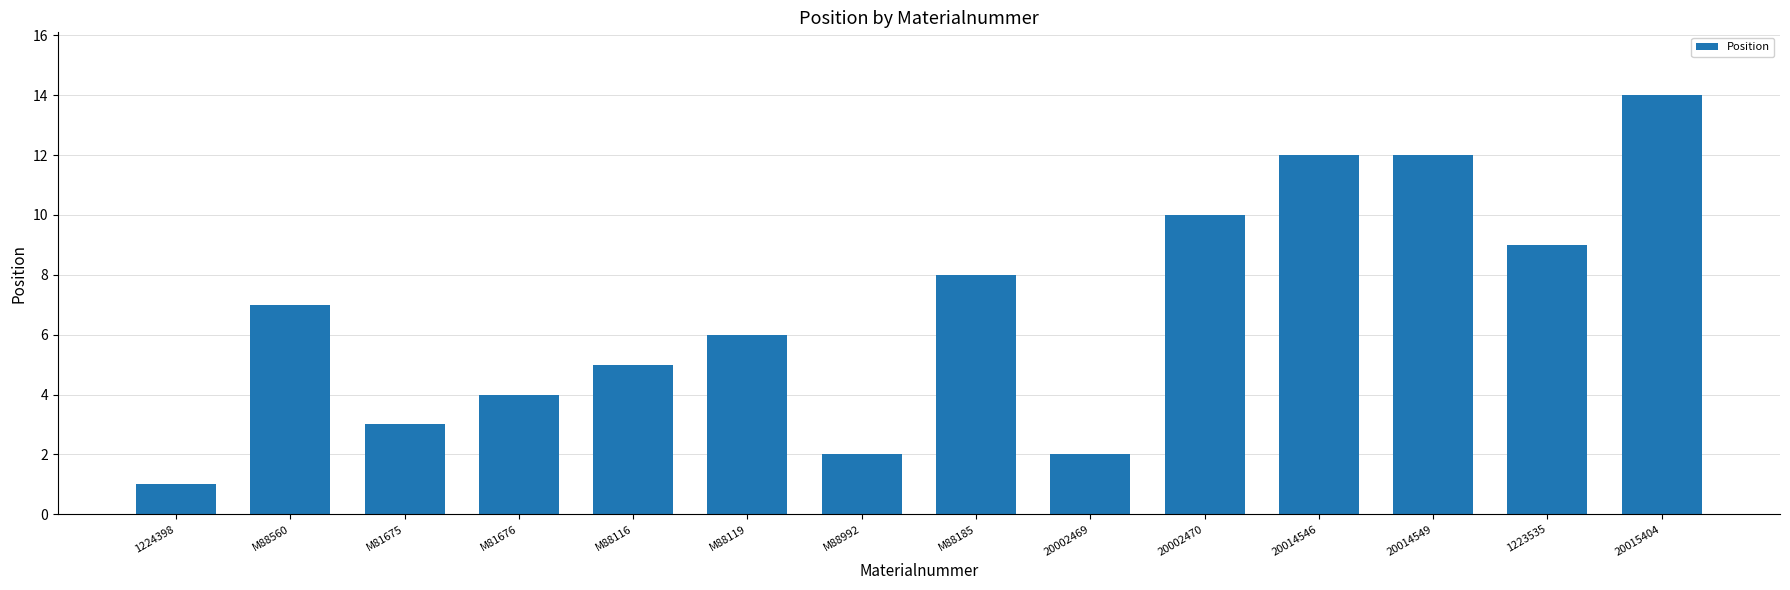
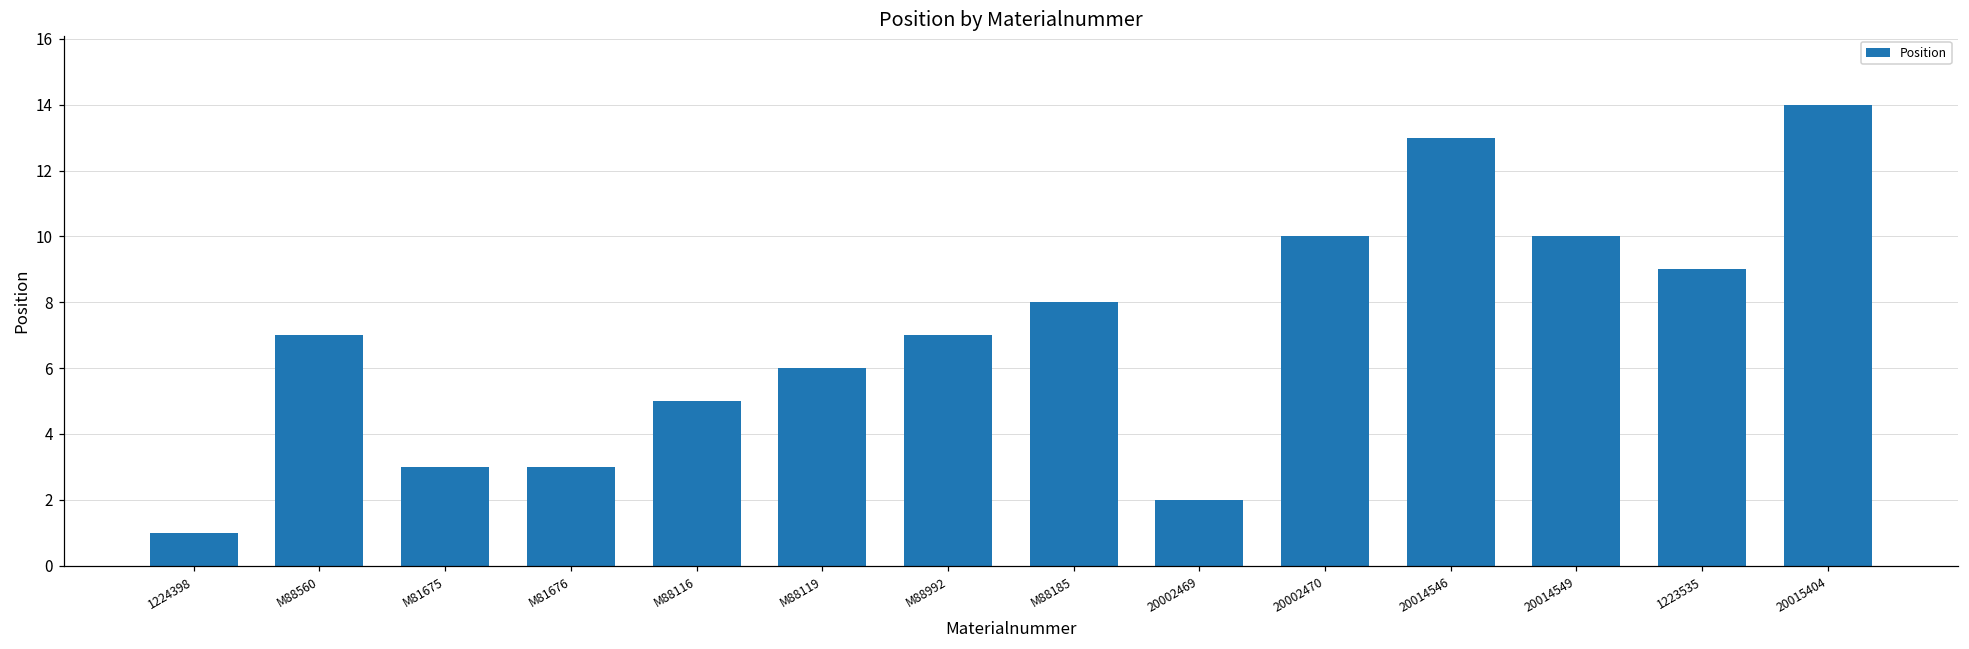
M81676: 4 -> 3
M88992: 2 -> 7
20014546: 12 -> 13
20014549: 12 -> 10
